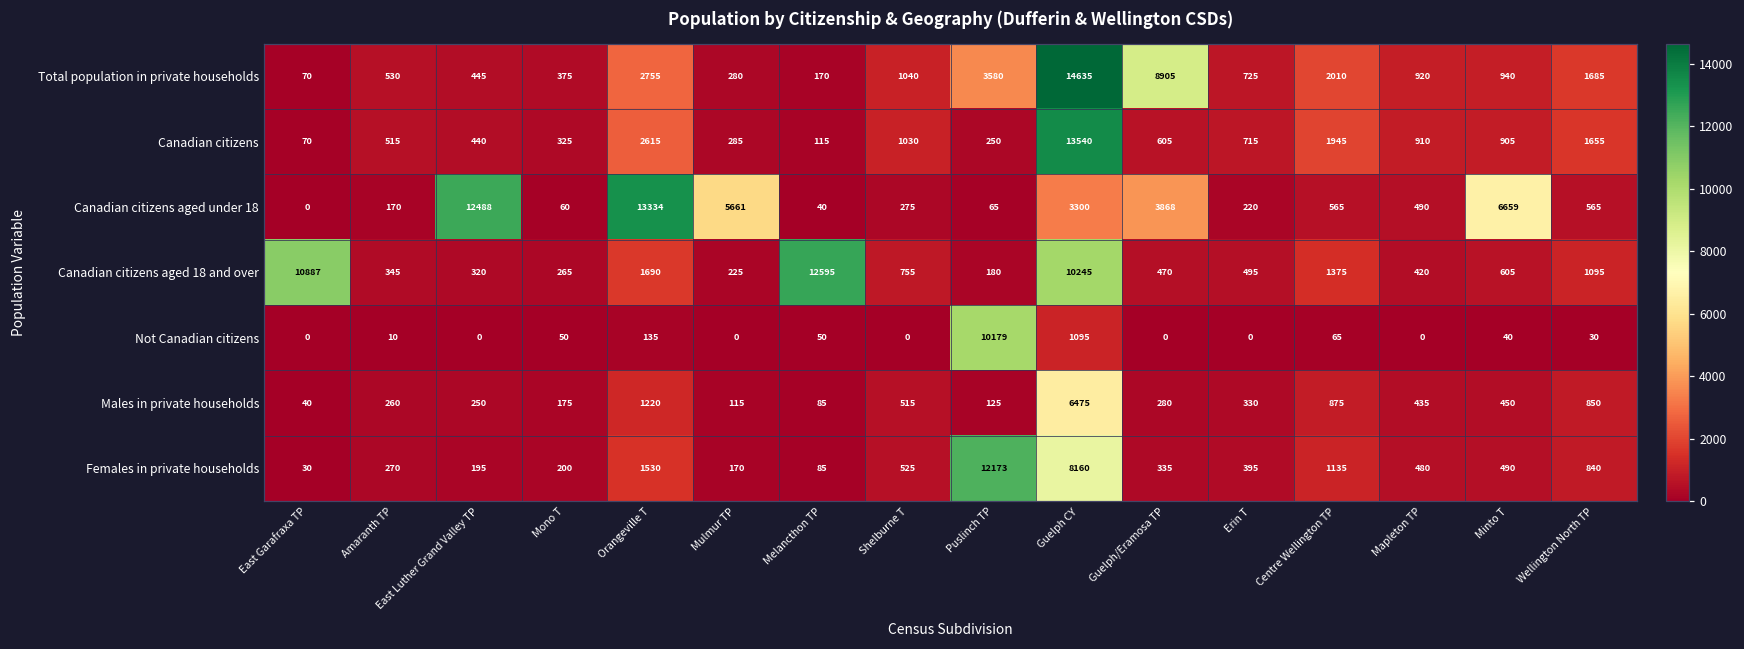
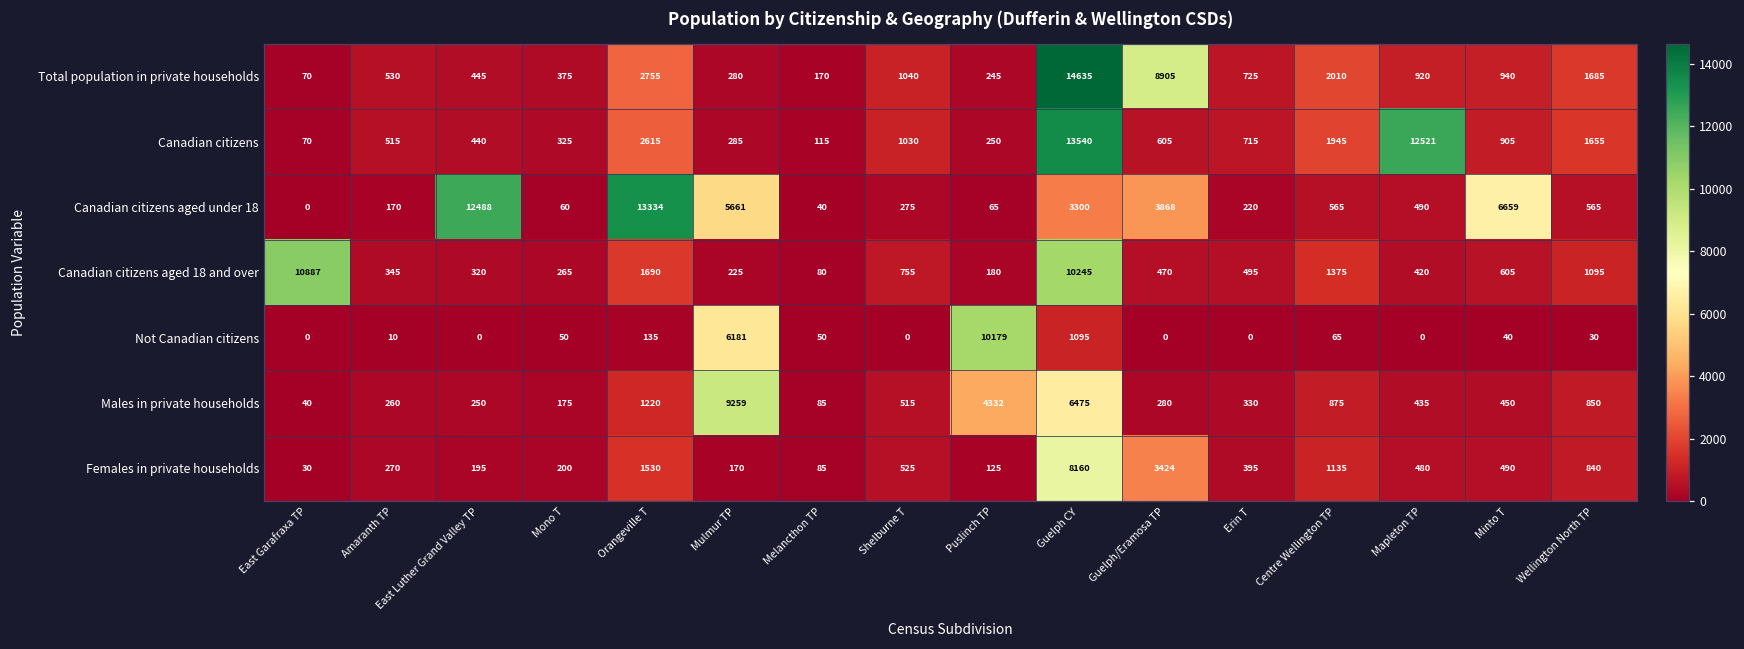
Total population in private households, Puslinch TP: 3580 -> 245
Canadian citizens, Mapleton TP: 910 -> 12521
Canadian citizens aged 18 and over, Melancthon TP: 12595 -> 80
Not Canadian citizens, Mulmur TP: 0 -> 6181
Males in private households, Mulmur TP: 115 -> 9259
Males in private households, Puslinch TP: 125 -> 4332
Females in private households, Puslinch TP: 12173 -> 125
Females in private households, Guelph/Eramosa TP: 335 -> 3424
